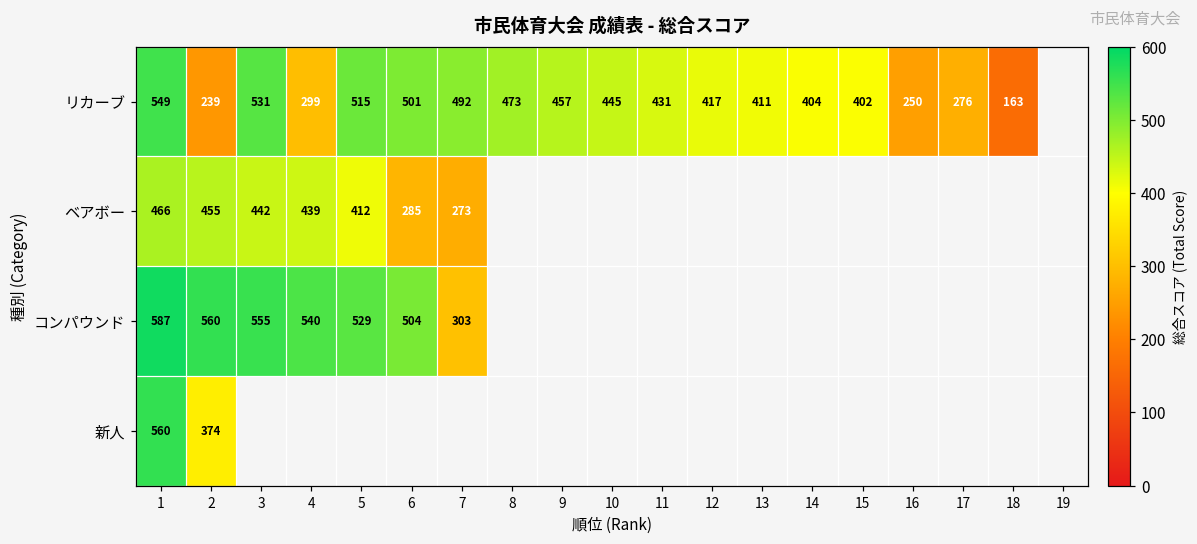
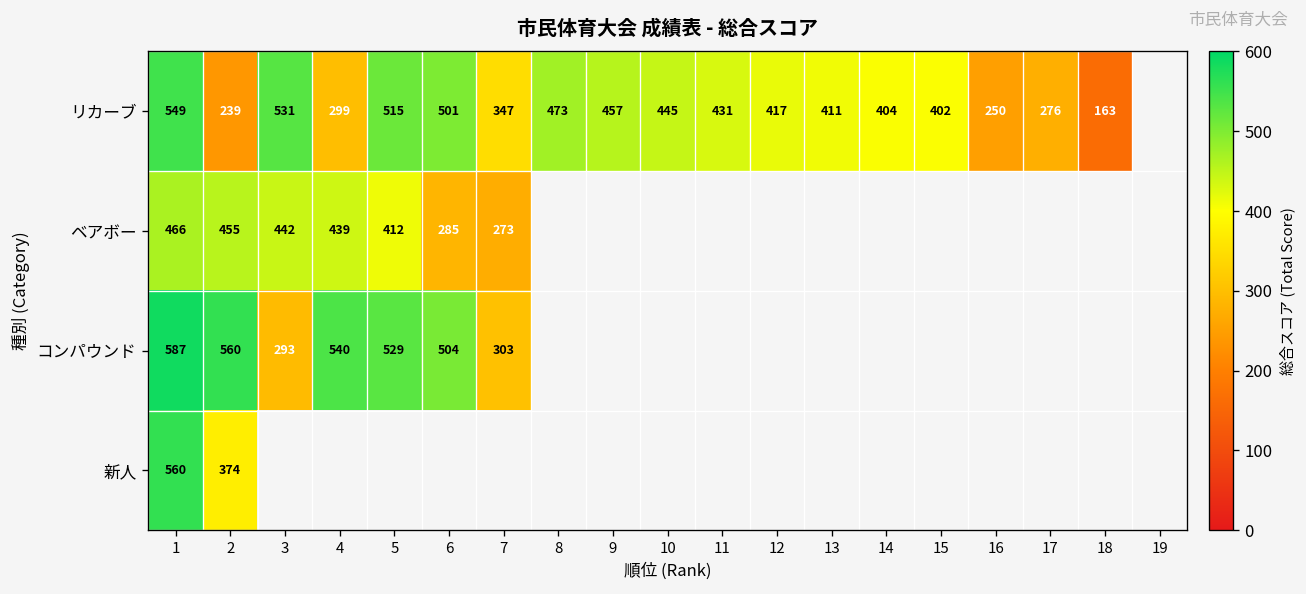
リカーブ, 7: 492 -> 347
コンパウンド, 3: 555 -> 293
